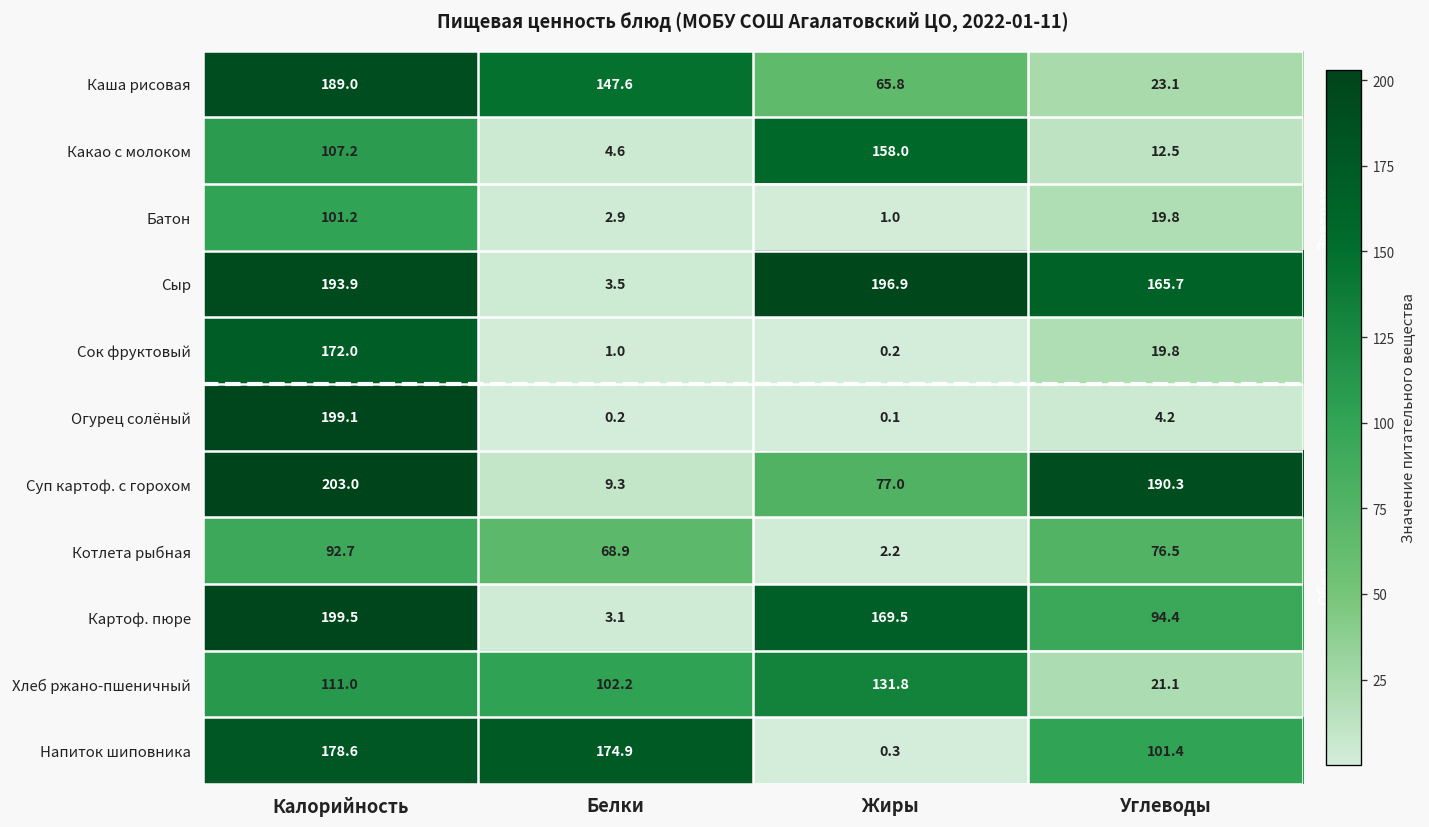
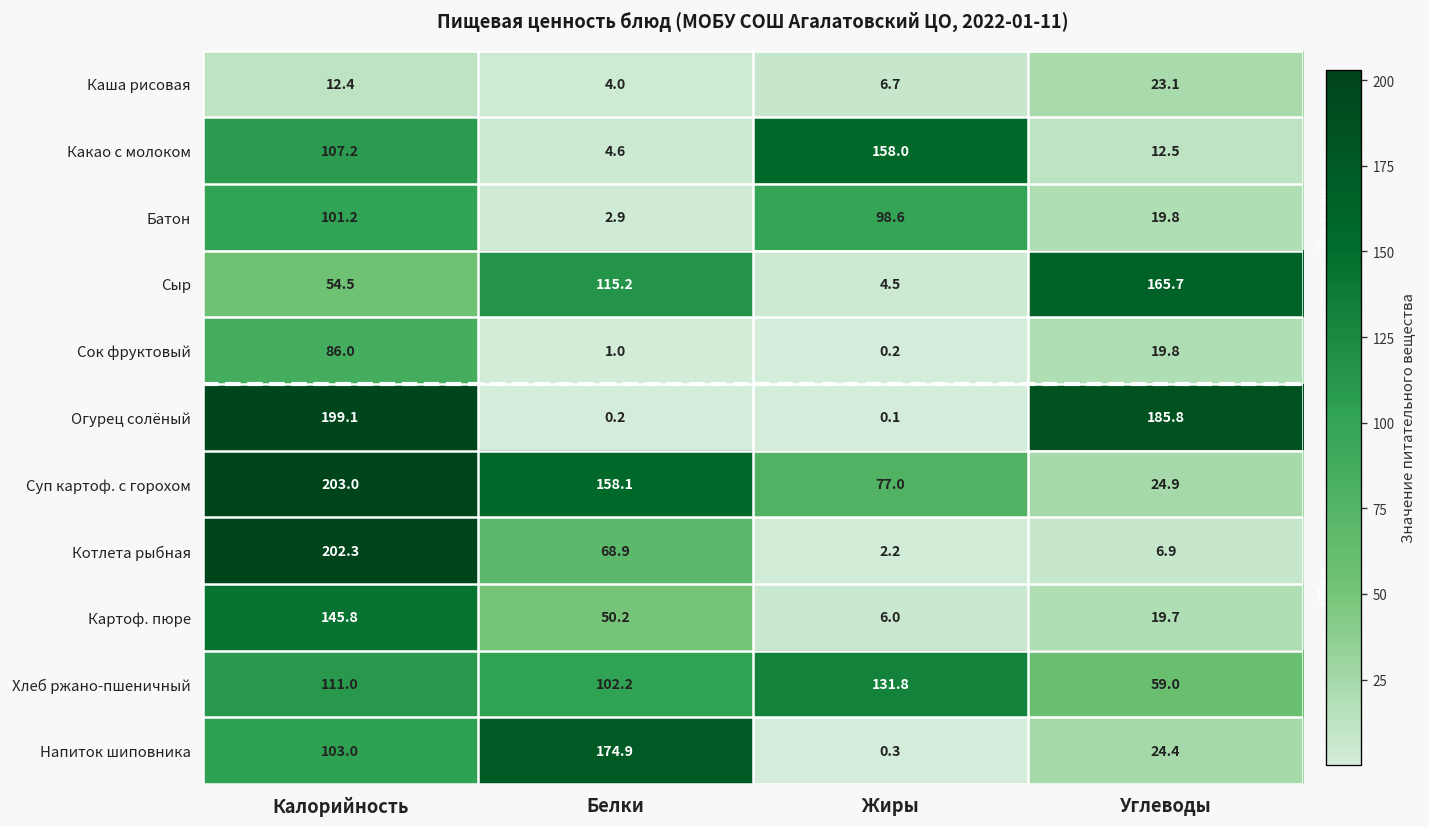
Каша рисовая, Калорийность: 189.0 -> 12.4
Каша рисовая, Белки: 147.6 -> 4.0
Каша рисовая, Жиры: 65.8 -> 6.7
Батон, Жиры: 1.0 -> 98.6
Сыр, Калорийность: 193.9 -> 54.5
Сыр, Белки: 3.5 -> 115.2
Сыр, Жиры: 196.9 -> 4.5
Сок фруктовый, Калорийность: 172.0 -> 86.0
Огурец солёный, Углеводы: 4.2 -> 185.8
Суп картоф. с горохом, Белки: 9.3 -> 158.1
Суп картоф. с горохом, Углеводы: 190.3 -> 24.9
Котлета рыбная, Калорийность: 92.7 -> 202.3
Котлета рыбная, Углеводы: 76.5 -> 6.9
Картоф. пюре, Калорийность: 199.5 -> 145.8
Картоф. пюре, Белки: 3.1 -> 50.2
Картоф. пюре, Жиры: 169.5 -> 6.0
Картоф. пюре, Углеводы: 94.4 -> 19.7
Хлеб ржано-пшеничный, Углеводы: 21.1 -> 59.0
Напиток шиповника, Калорийность: 178.6 -> 103.0
Напиток шиповника, Углеводы: 101.4 -> 24.4
